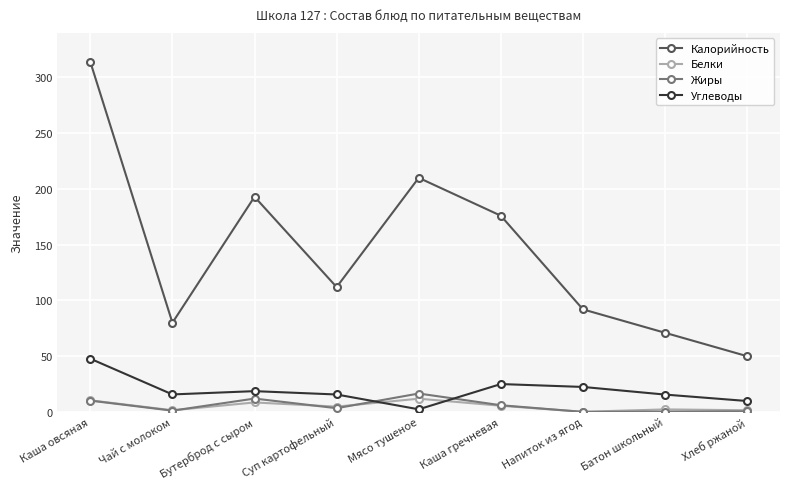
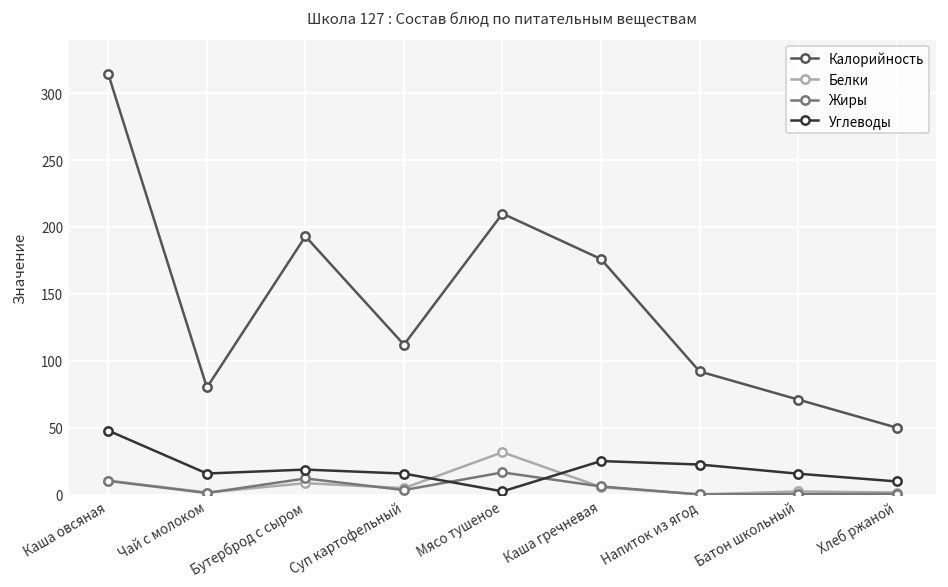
Белки, Мясо тушеное: 12 -> 32
